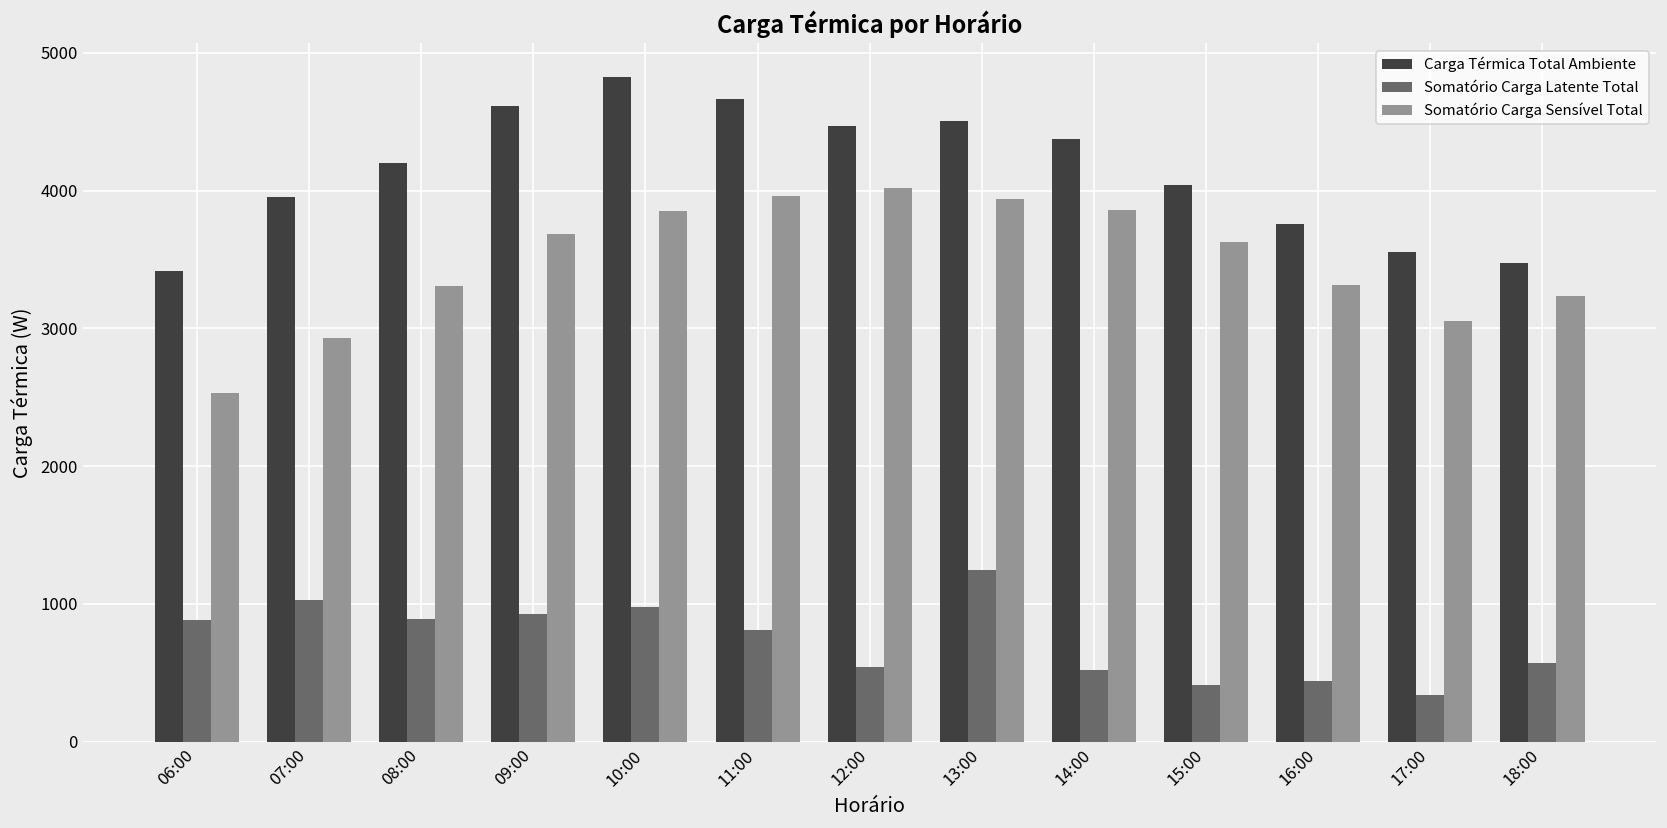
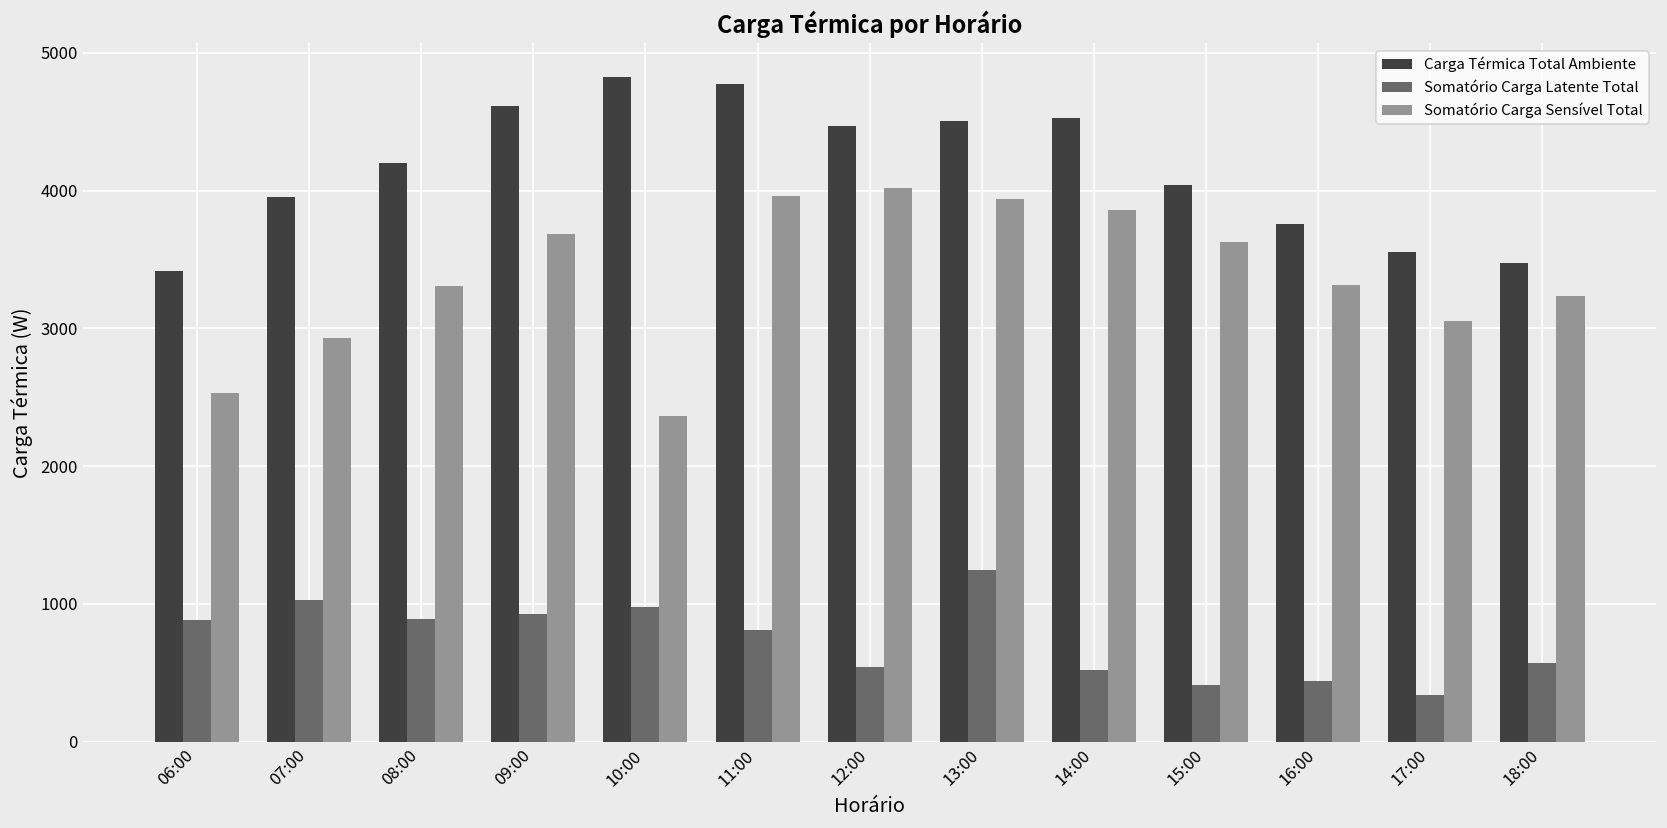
Somatório Carga Sensível Total, 10:00: 3850 -> 2360
Carga Térmica Total Ambiente, 11:00: 4660 -> 4770
Carga Térmica Total Ambiente, 14:00: 4380 -> 4530
